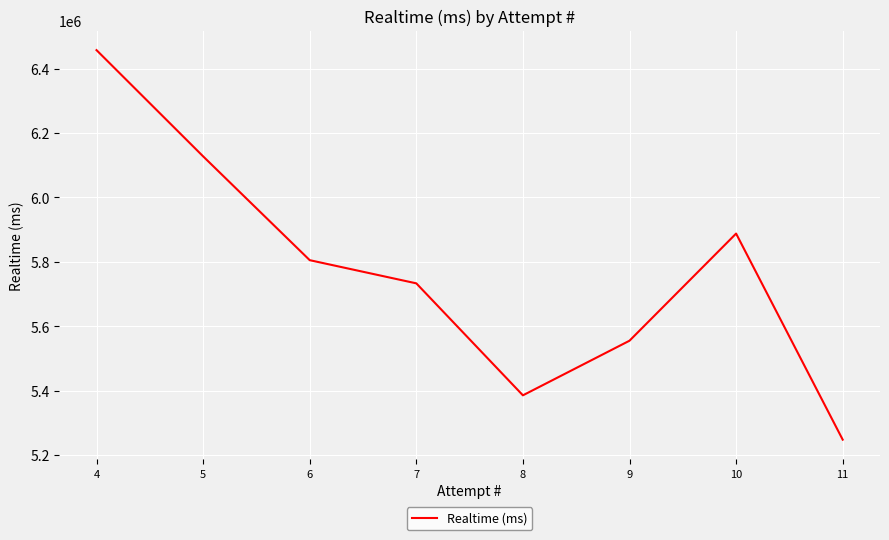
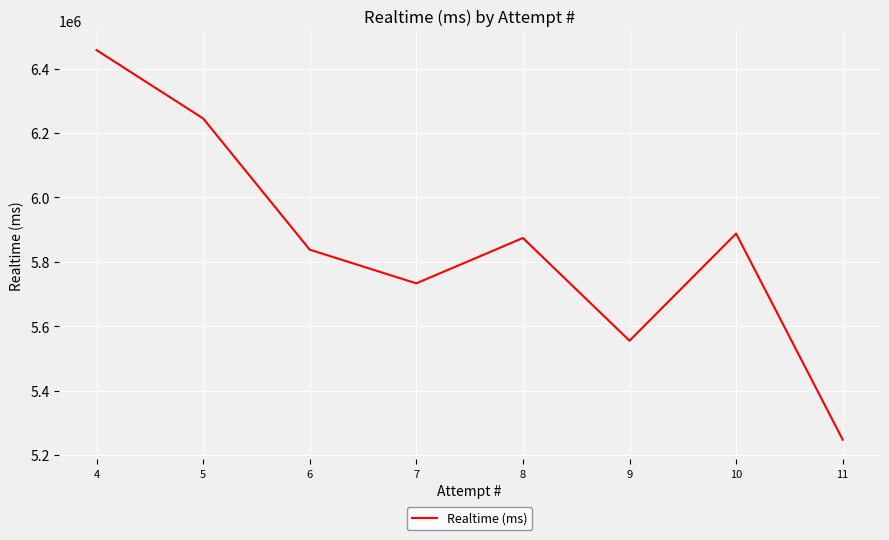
5: 6130000 -> 6250000
6: 5810000 -> 5840000
8: 5390000 -> 5870000
